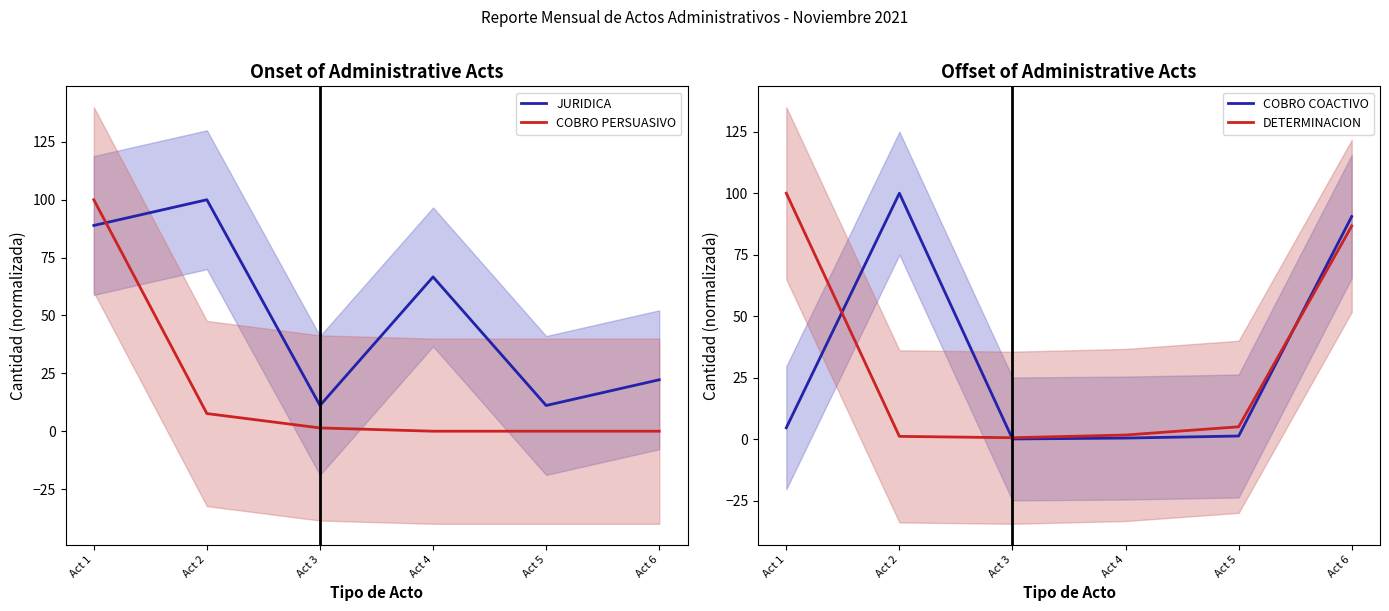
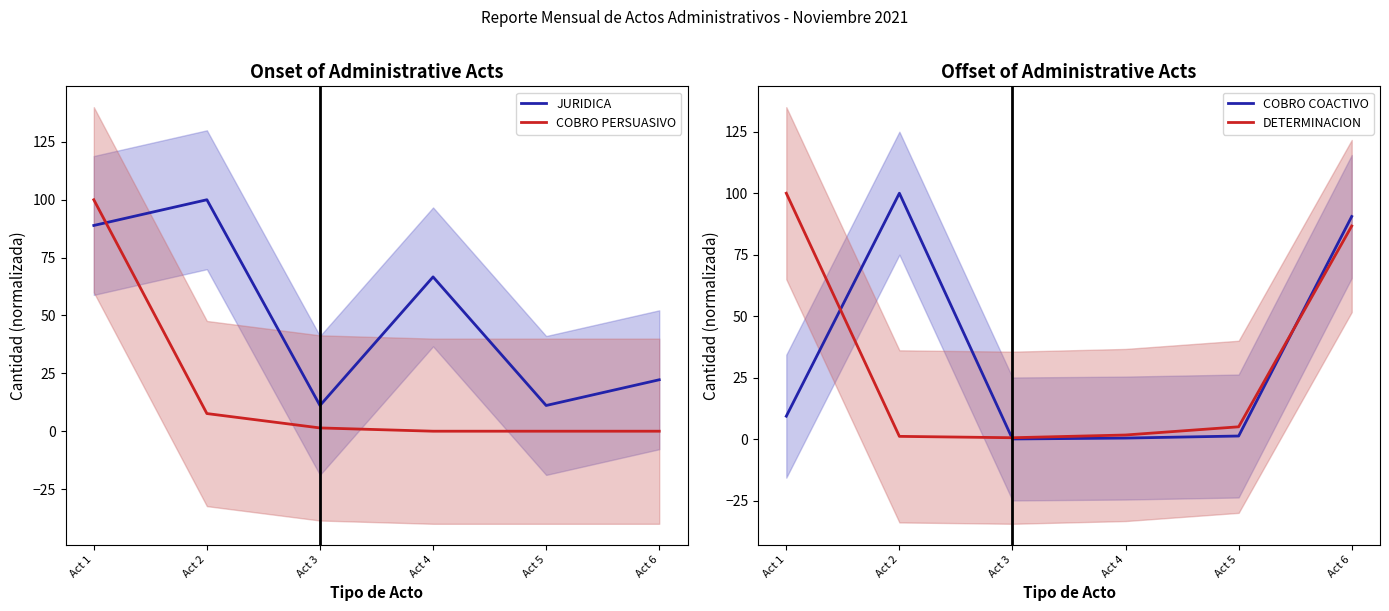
Offset of Administrative Acts, COBRO COACTIVO, Act 1: 5 -> 9
